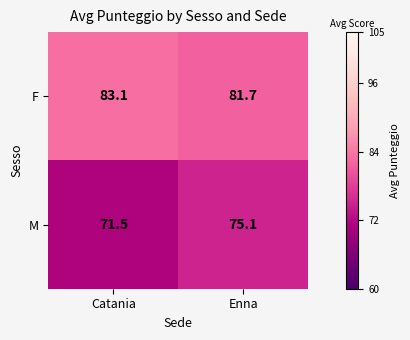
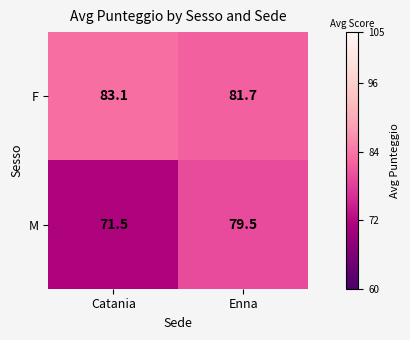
M, Enna: 75.1 -> 79.5
